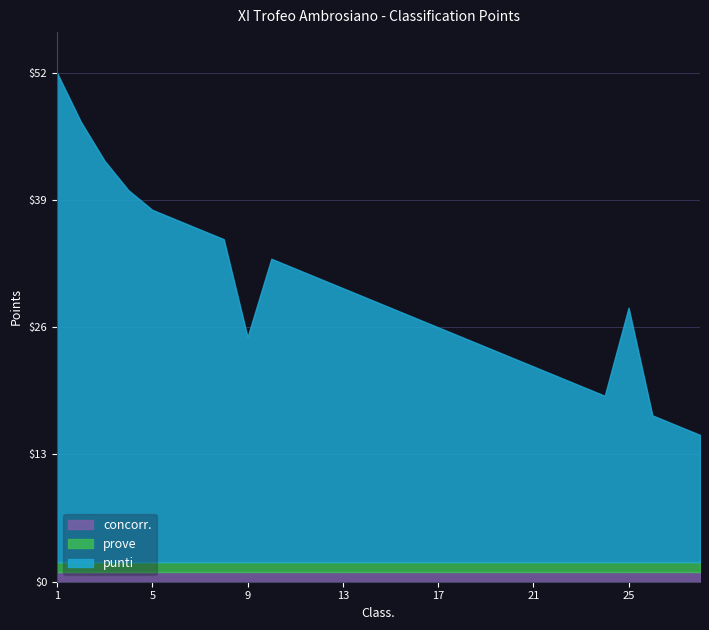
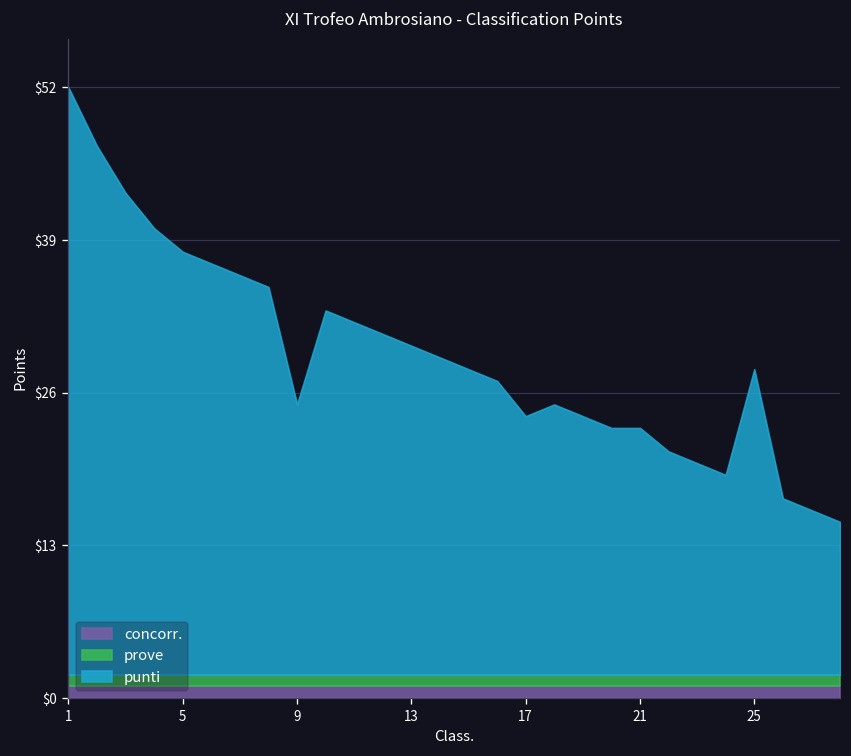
punti, 17: $26 -> $24
punti, 21: $22 -> $23
